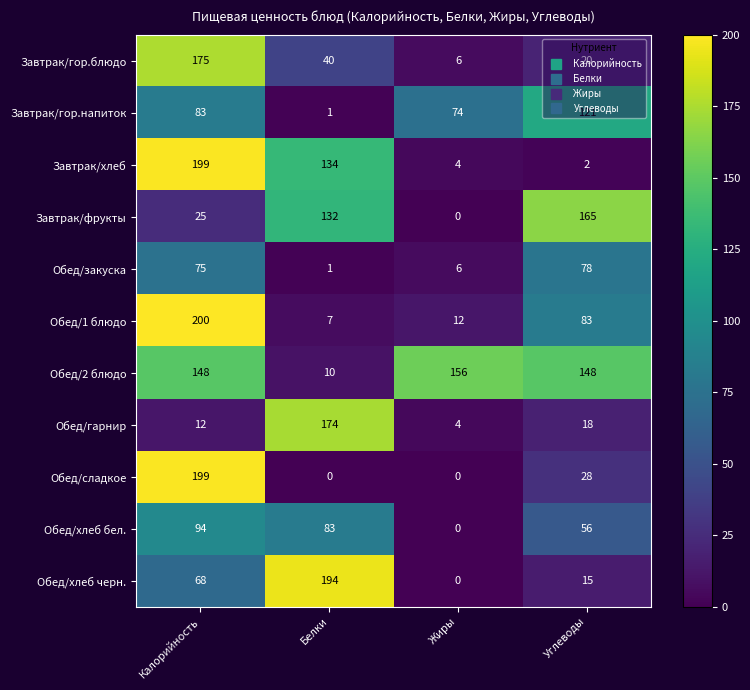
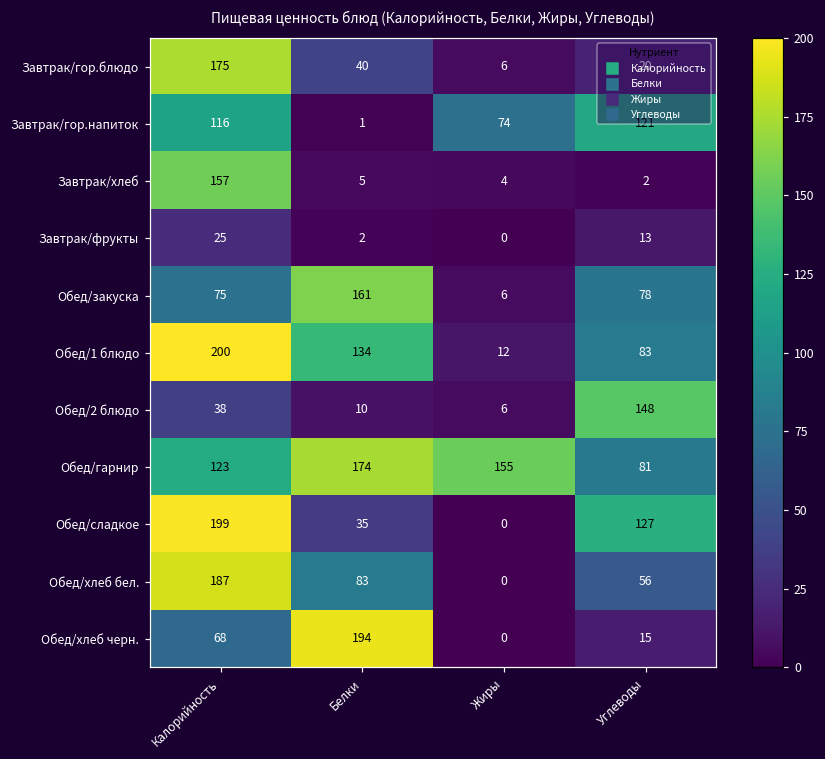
Завтрак/гор.напиток, Калорийность: 83 -> 116
Завтрак/хлеб, Калорийность: 199 -> 157
Завтрак/хлеб, Белки: 134 -> 5
Завтрак/фрукты, Белки: 132 -> 2
Завтрак/фрукты, Углеводы: 165 -> 13
Обед/закуска, Белки: 1 -> 161
Обед/1 блюдо, Белки: 7 -> 134
Обед/2 блюдо, Калорийность: 148 -> 38
Обед/2 блюдо, Жиры: 156 -> 6
Обед/гарнир, Калорийность: 12 -> 123
Обед/гарнир, Жиры: 4 -> 155
Обед/гарнир, Углеводы: 18 -> 81
Обед/сладкое, Белки: 0 -> 35
Обед/сладкое, Углеводы: 28 -> 127
Обед/хлеб бел., Калорийность: 94 -> 187
